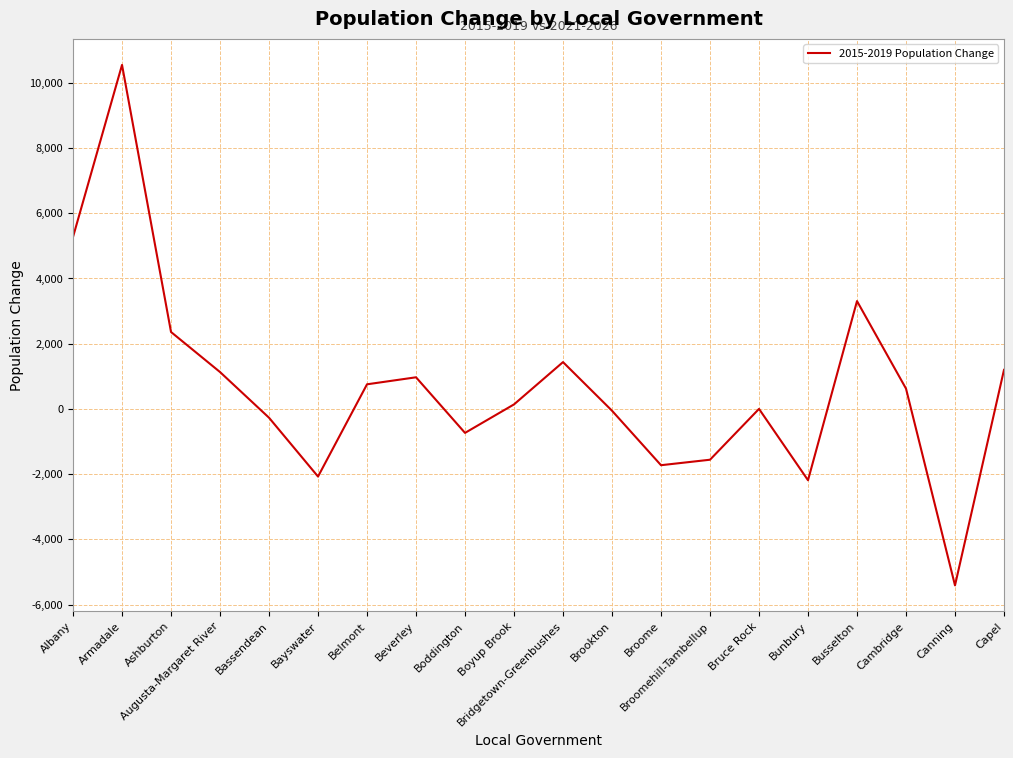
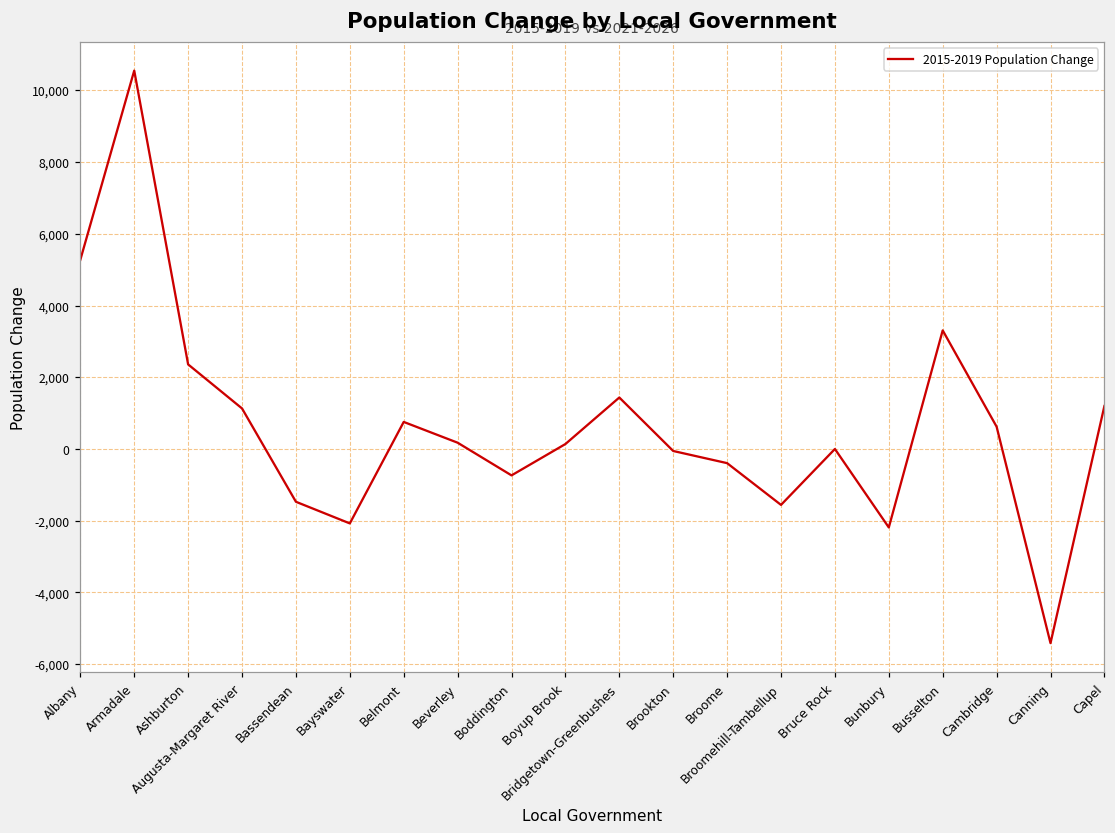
Bassendean: -300 -> -1,500
Beverley: 1,000 -> 200
Broome: -1,700 -> -400
